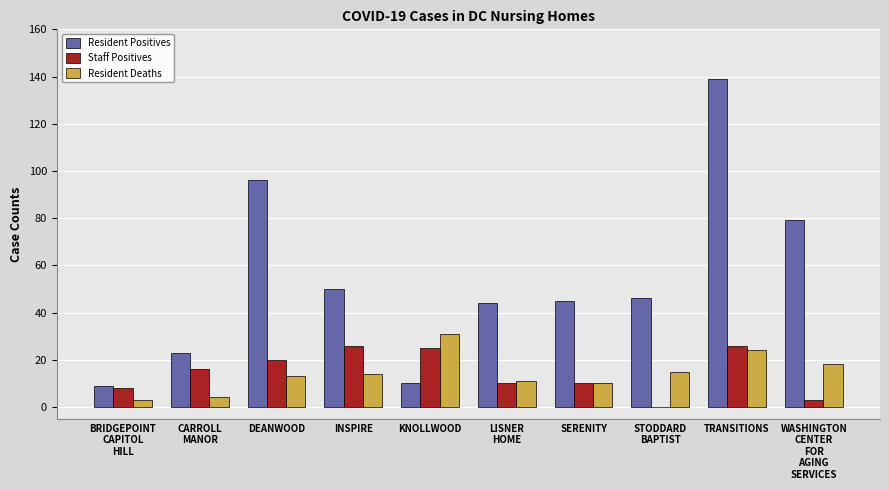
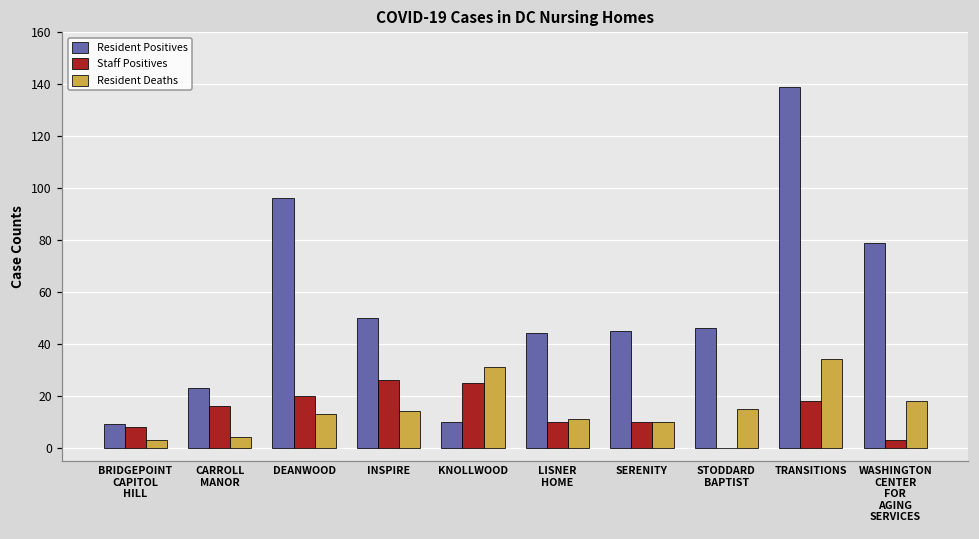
Staff Positives, TRANSITIONS: 26 -> 18
Resident Deaths, TRANSITIONS: 24 -> 34
